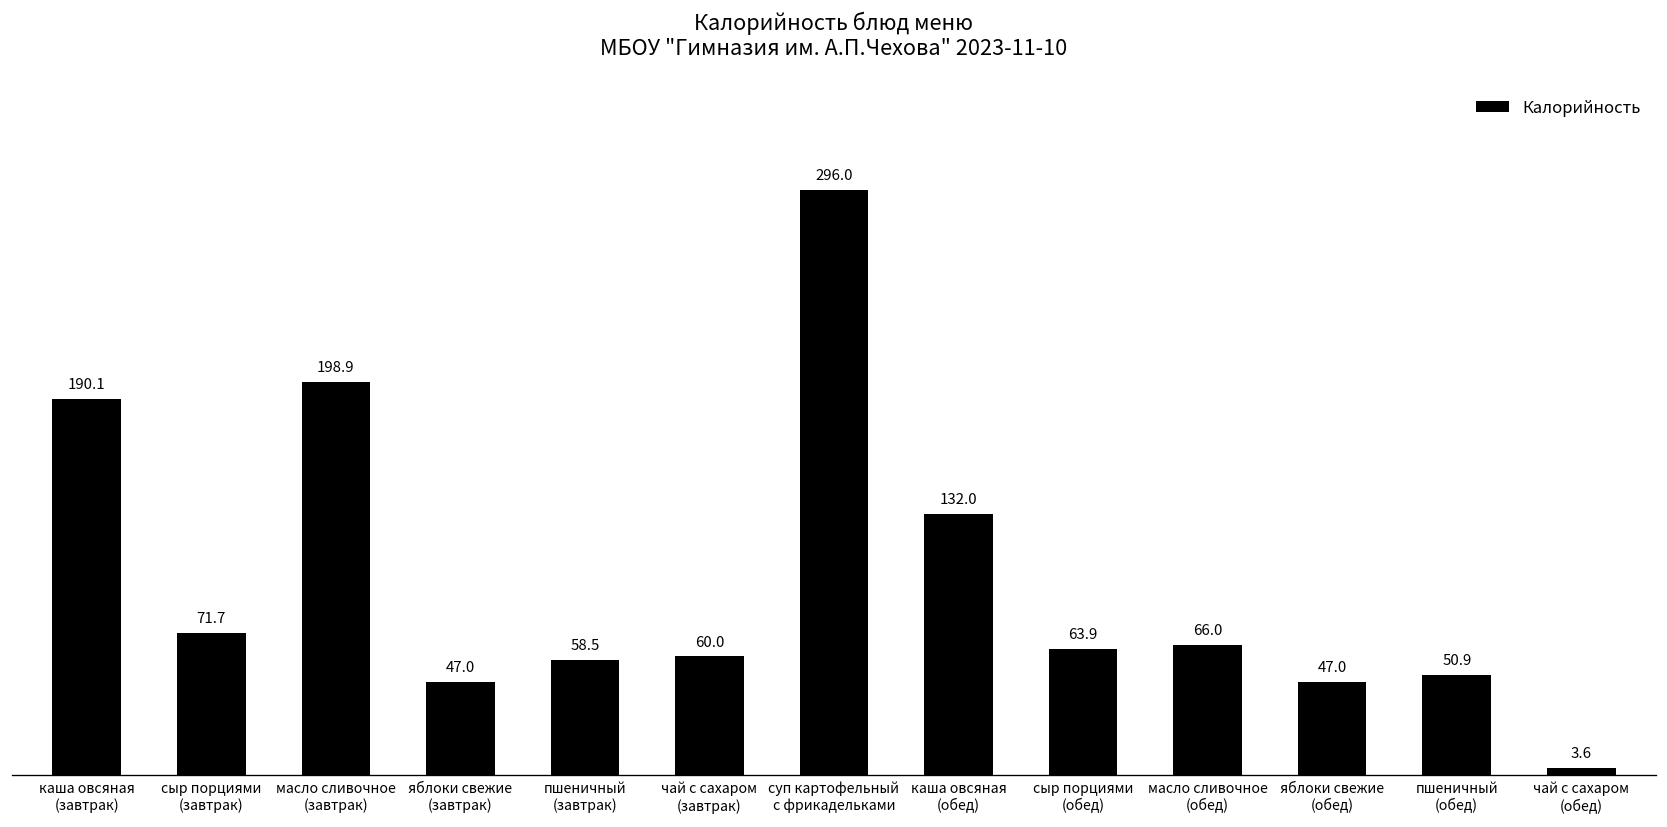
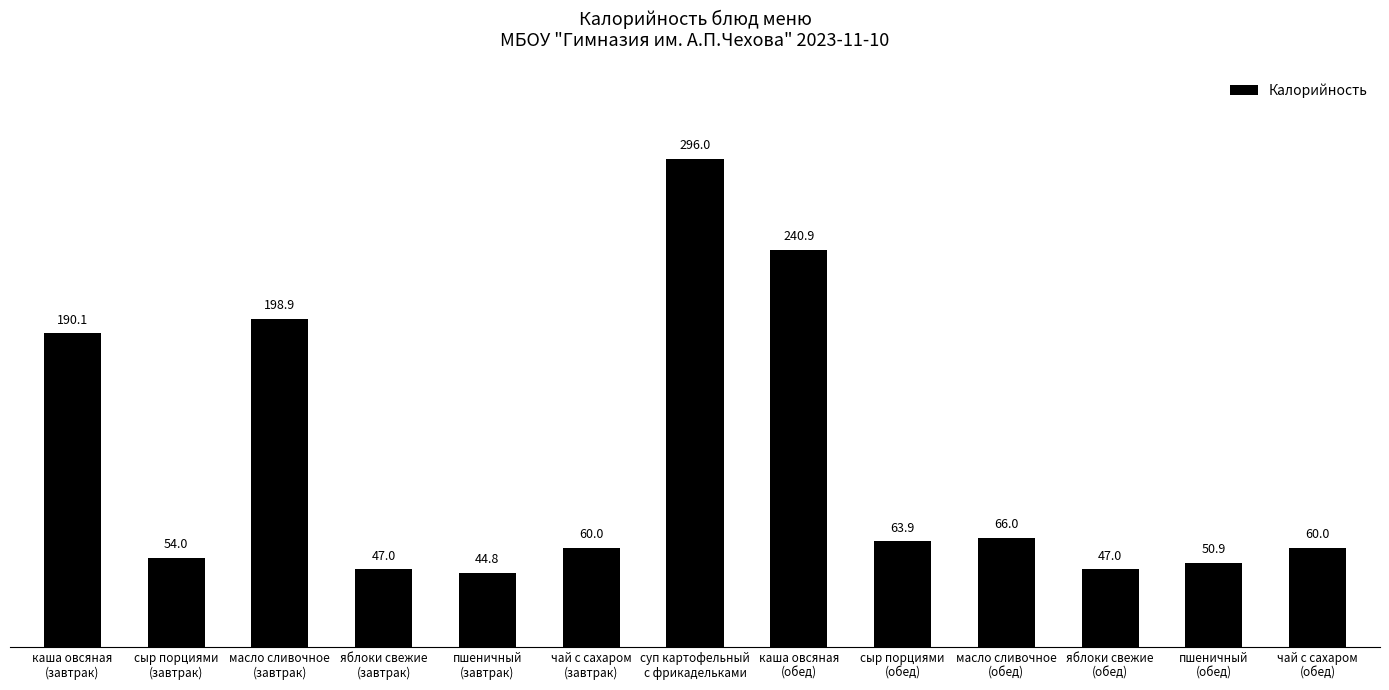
сыр порциями (завтрак): 71.7 -> 54.0
пшеничный (завтрак): 58.5 -> 44.8
каша овсяная (обед): 132.0 -> 240.9
чай с сахаром (обед): 3.6 -> 60.0
